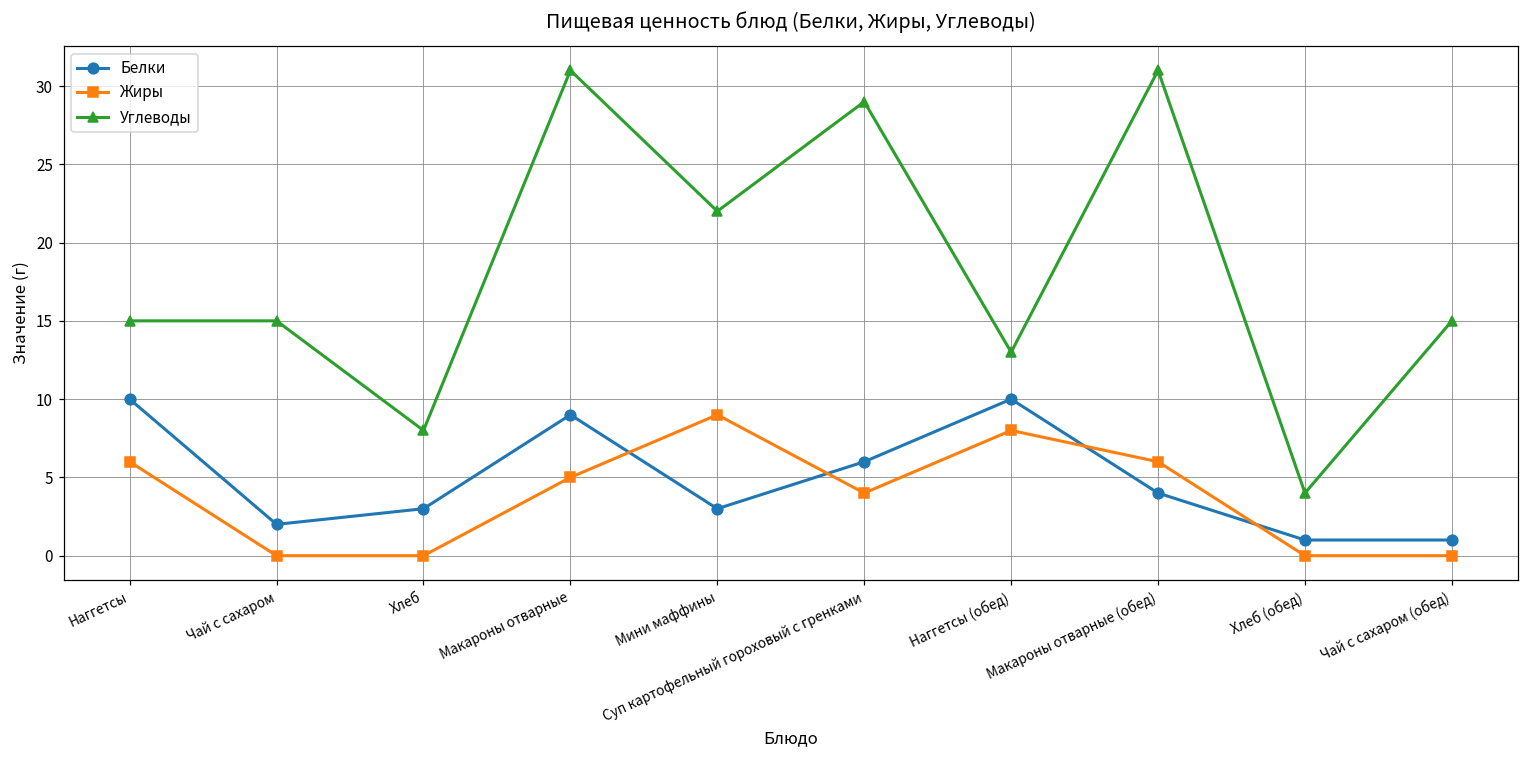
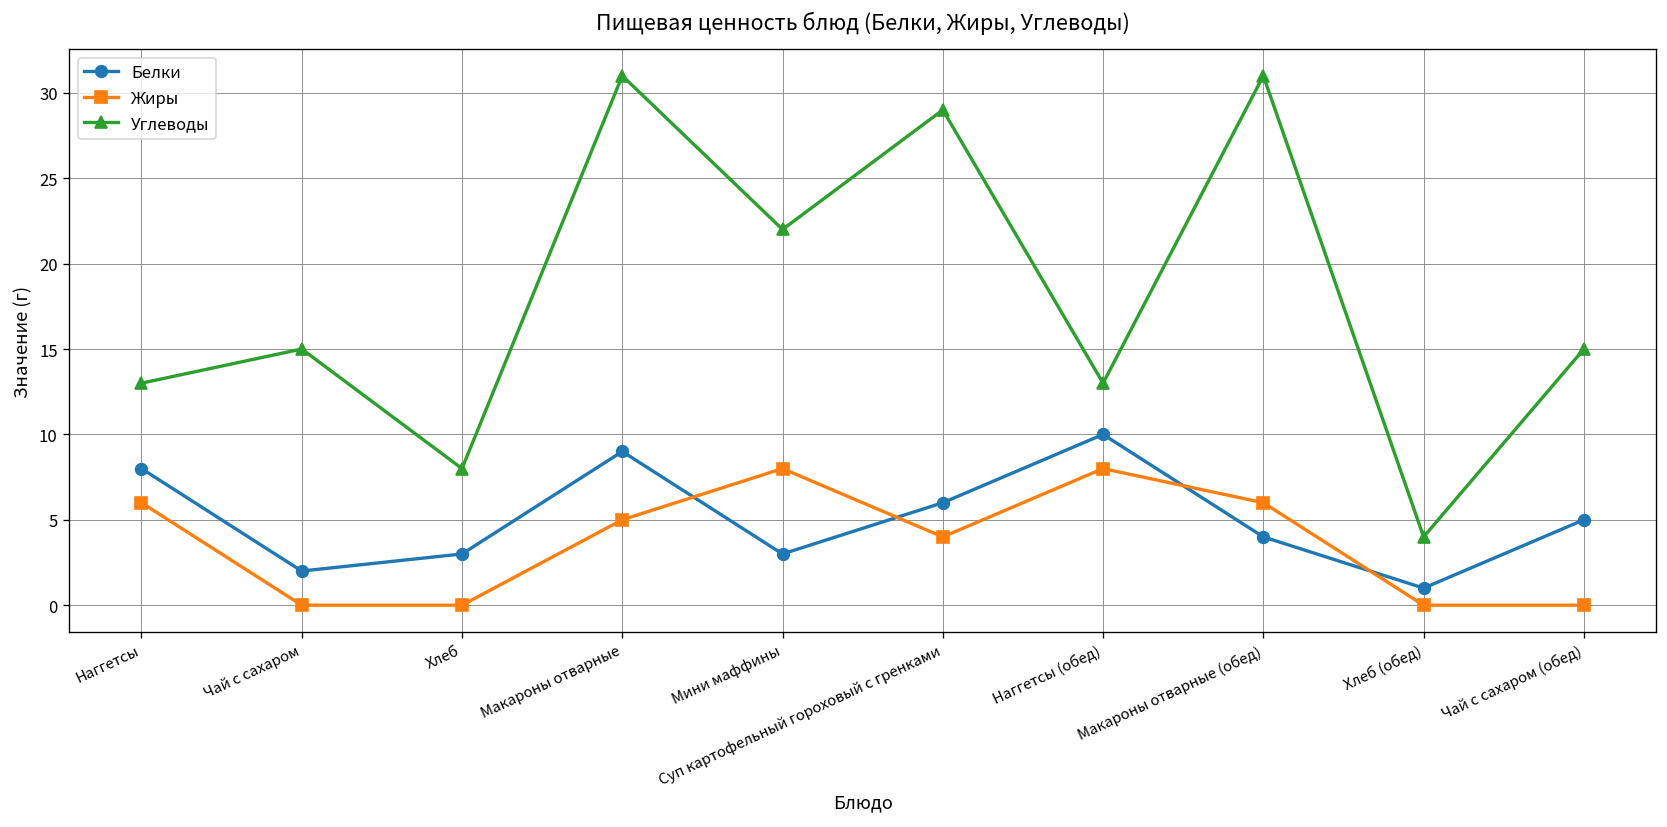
Белки, Наггетсы: 10 -> 8
Углеводы, Наггетсы: 15 -> 13
Жиры, Мини маффины: 9 -> 8
Белки, Чай с сахаром (обед): 1 -> 5
